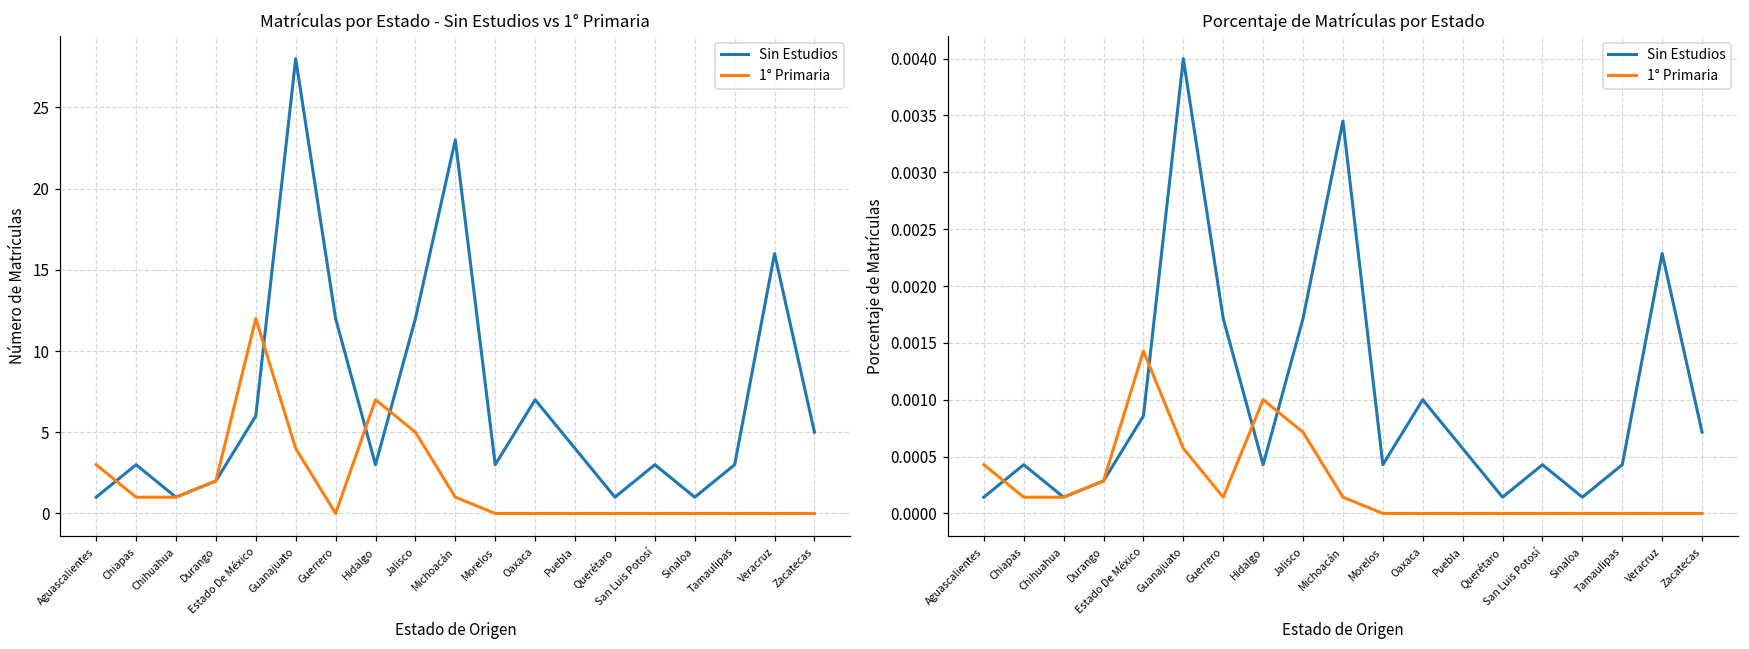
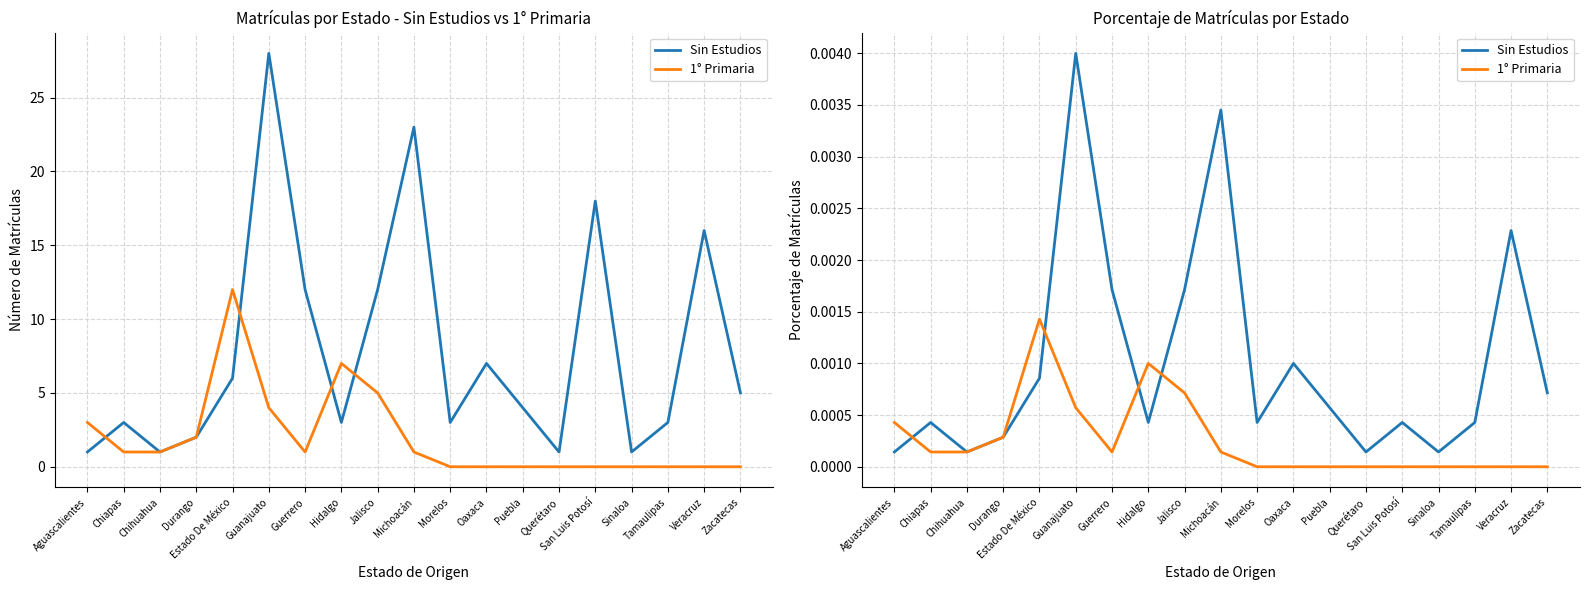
Matrículas por Estado - Sin Estudios vs 1° Primaria, 1° Primaria, Guerrero: 0 -> 1
Matrículas por Estado - Sin Estudios vs 1° Primaria, Sin Estudios, San Luis Potosí: 3 -> 18
